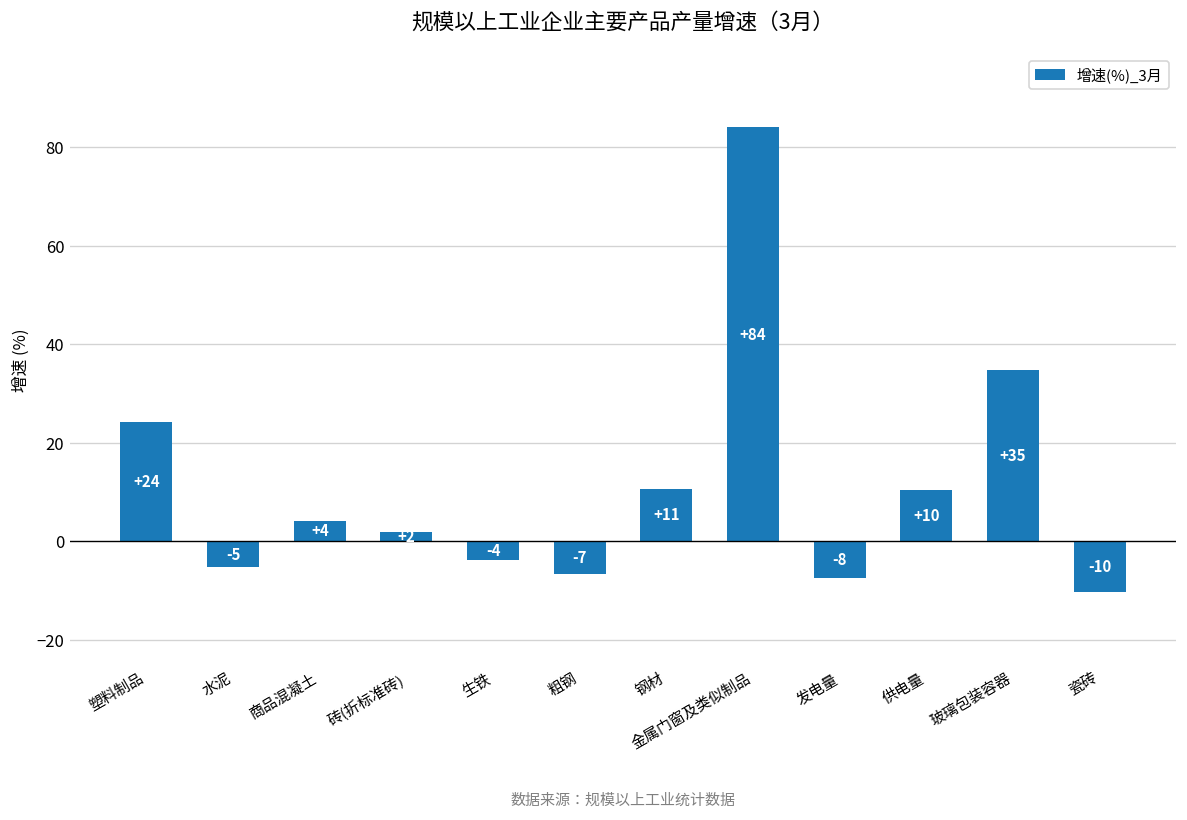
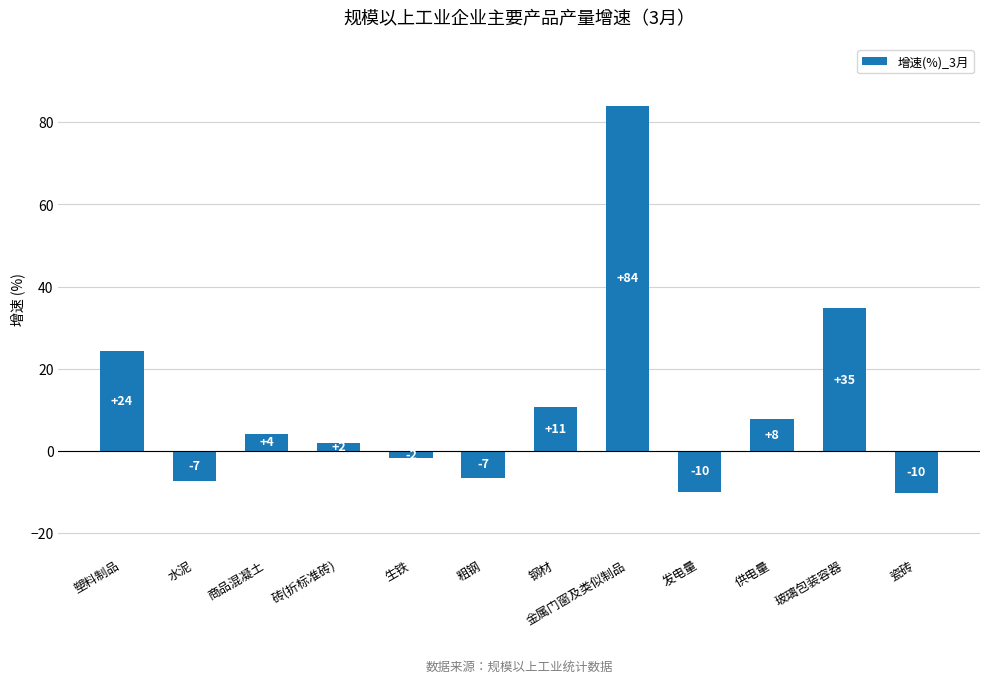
水泥: -5 -> -7
生铁: -4 -> -2
发电量: -8 -> -10
供电量: +10 -> +8
